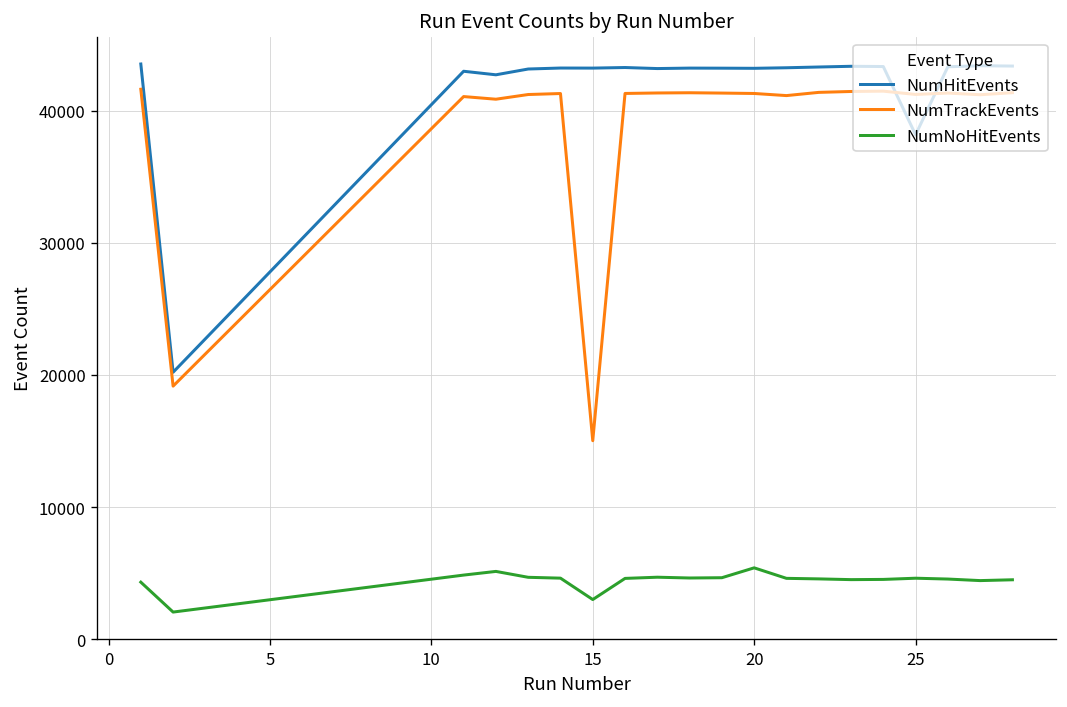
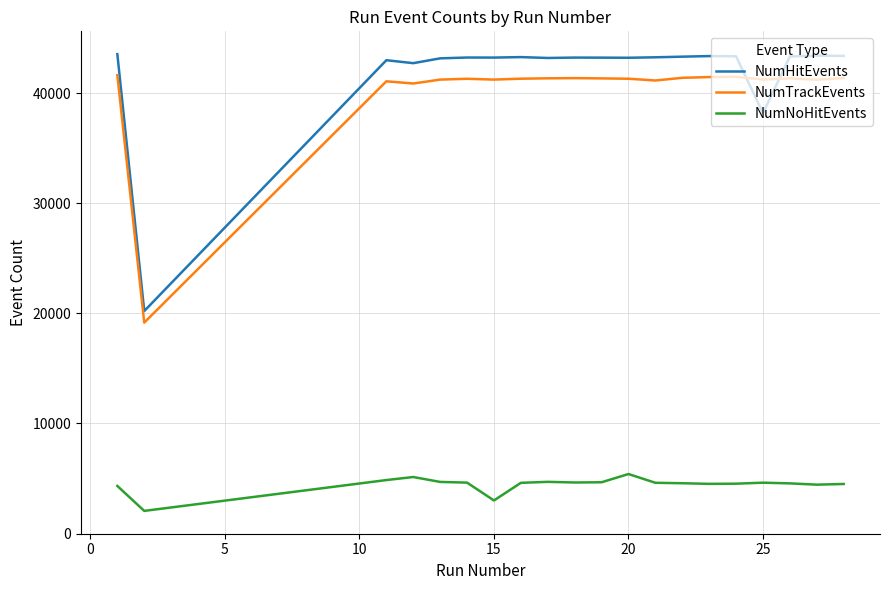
NumTrackEvents, 15: 15000 -> 41200
